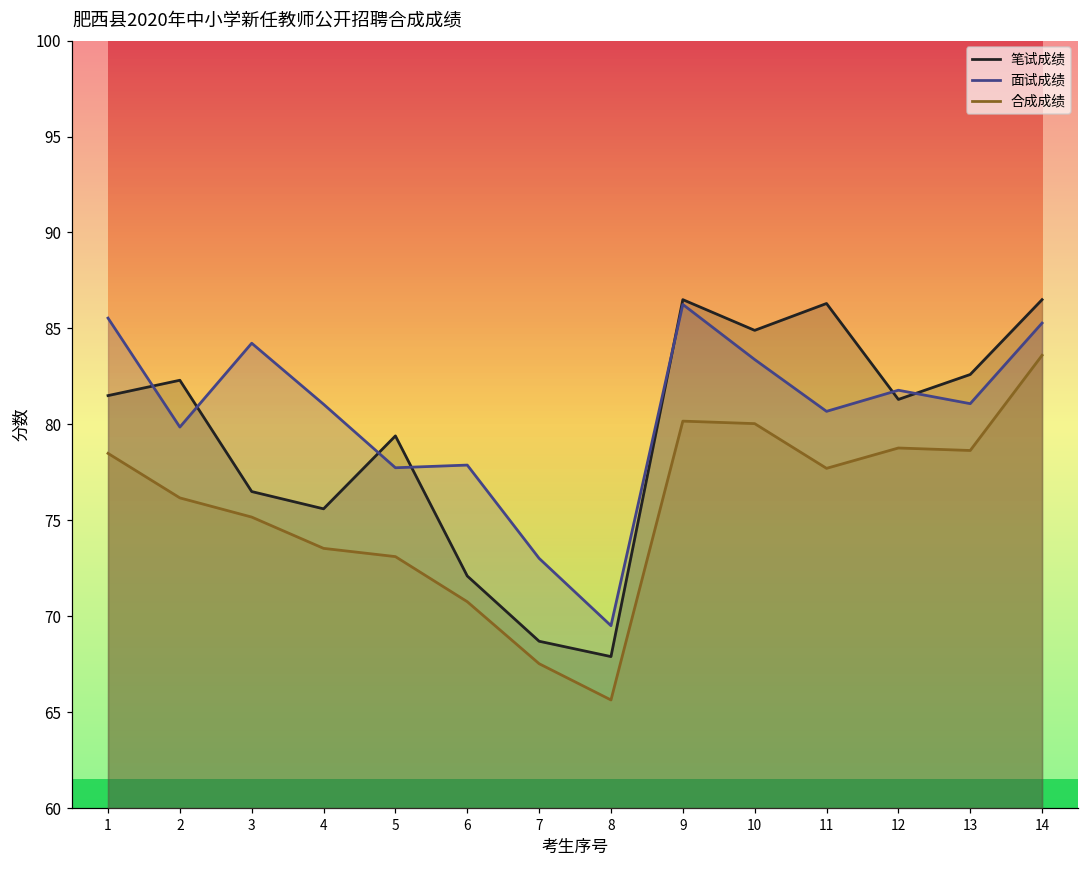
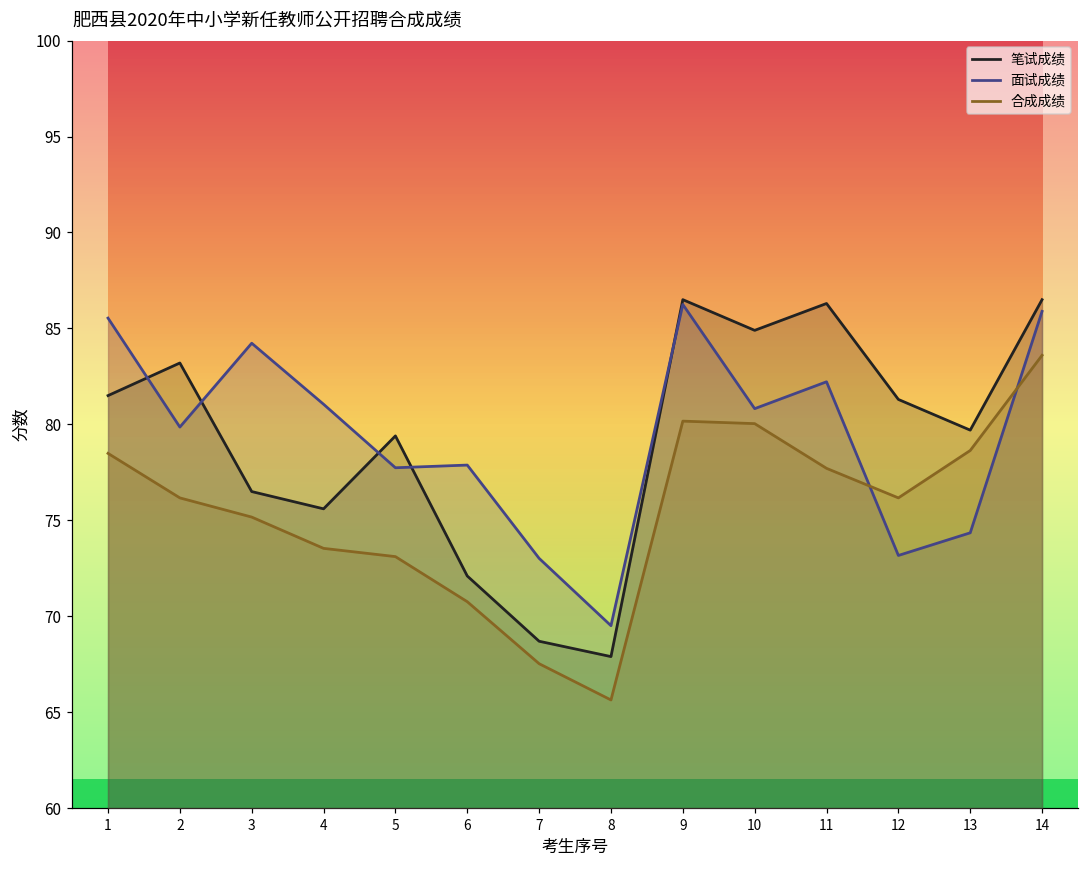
笔试成绩, 2: 82.3 -> 83.2
面试成绩, 10: 83.4 -> 80.8
面试成绩, 11: 80.7 -> 82.2
面试成绩, 12: 81.8 -> 73.2
合成成绩, 12: 78.8 -> 76.2
笔试成绩, 13: 82.6 -> 79.7
面试成绩, 13: 81.1 -> 74.4
面试成绩, 14: 85.3 -> 85.9
